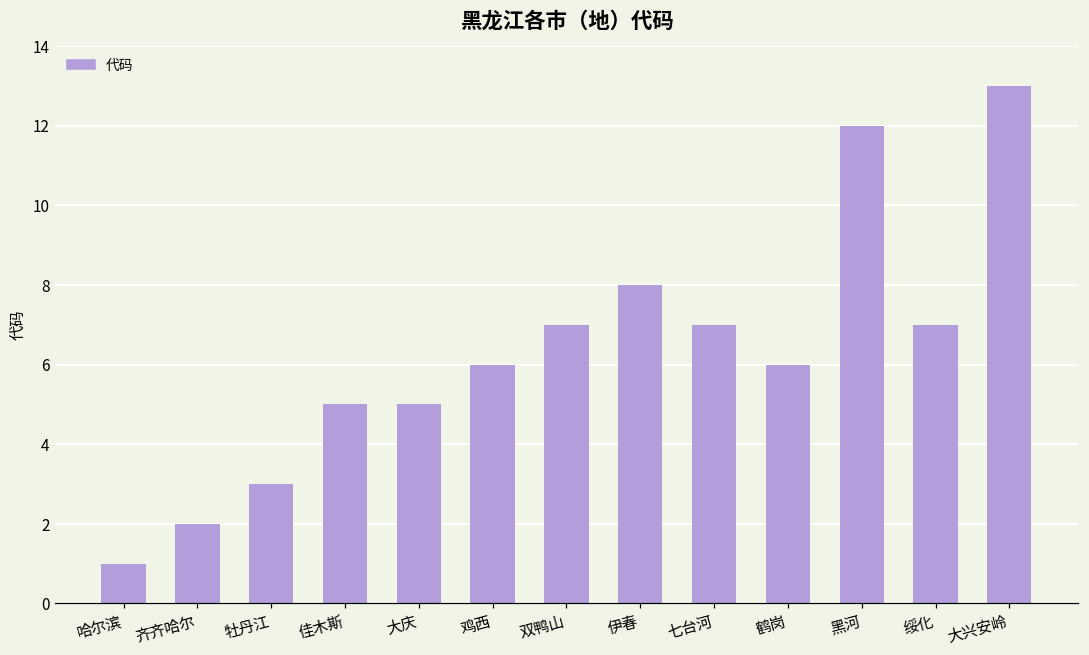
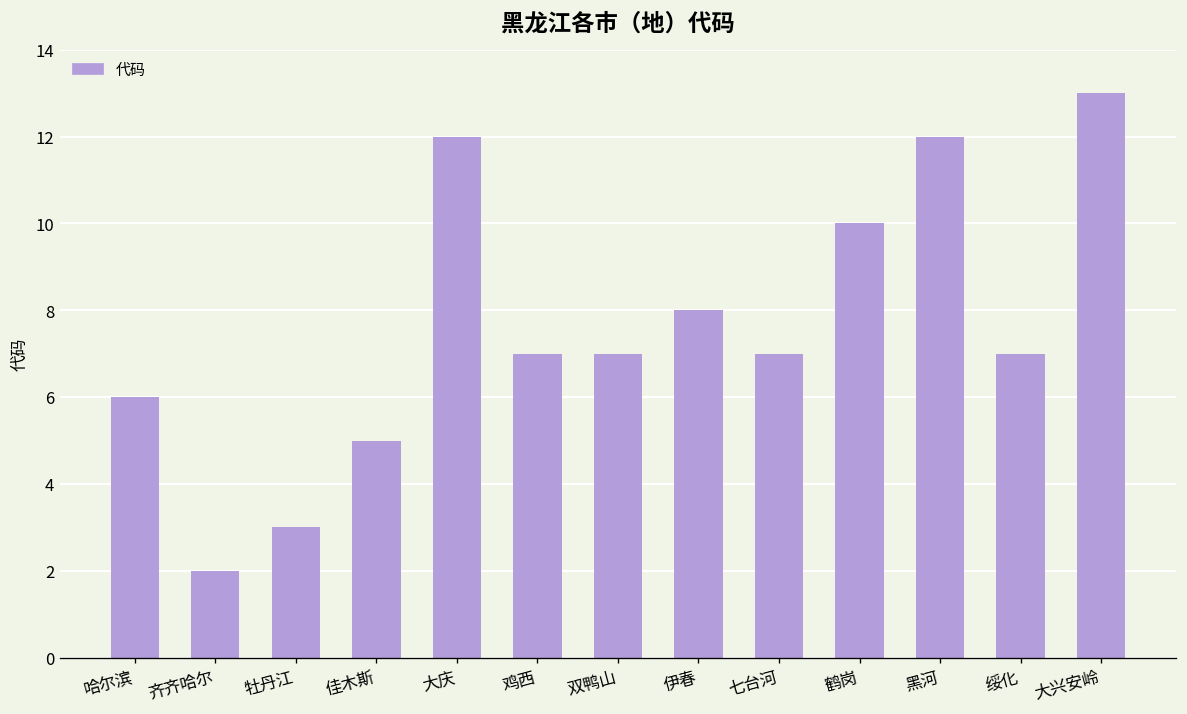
哈尔滨: 1 -> 6
大庆: 5 -> 12
鸡西: 6 -> 7
鹤岗: 6 -> 10
